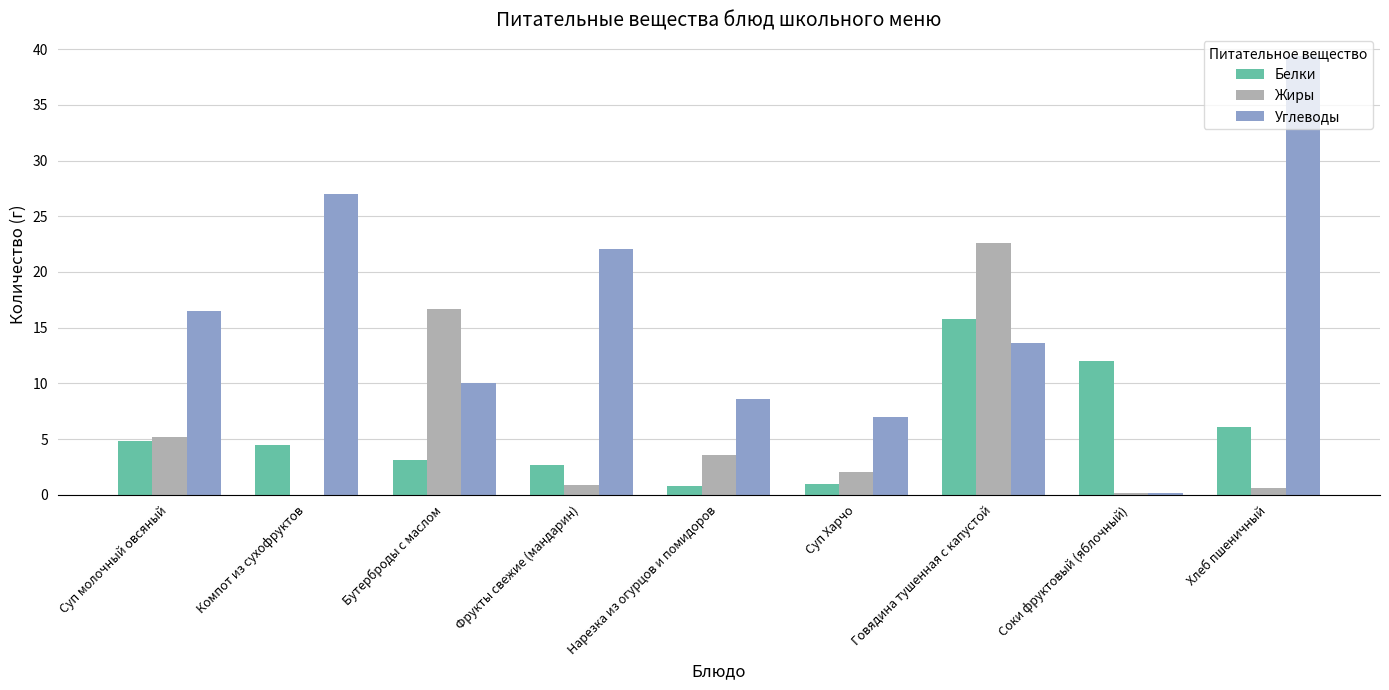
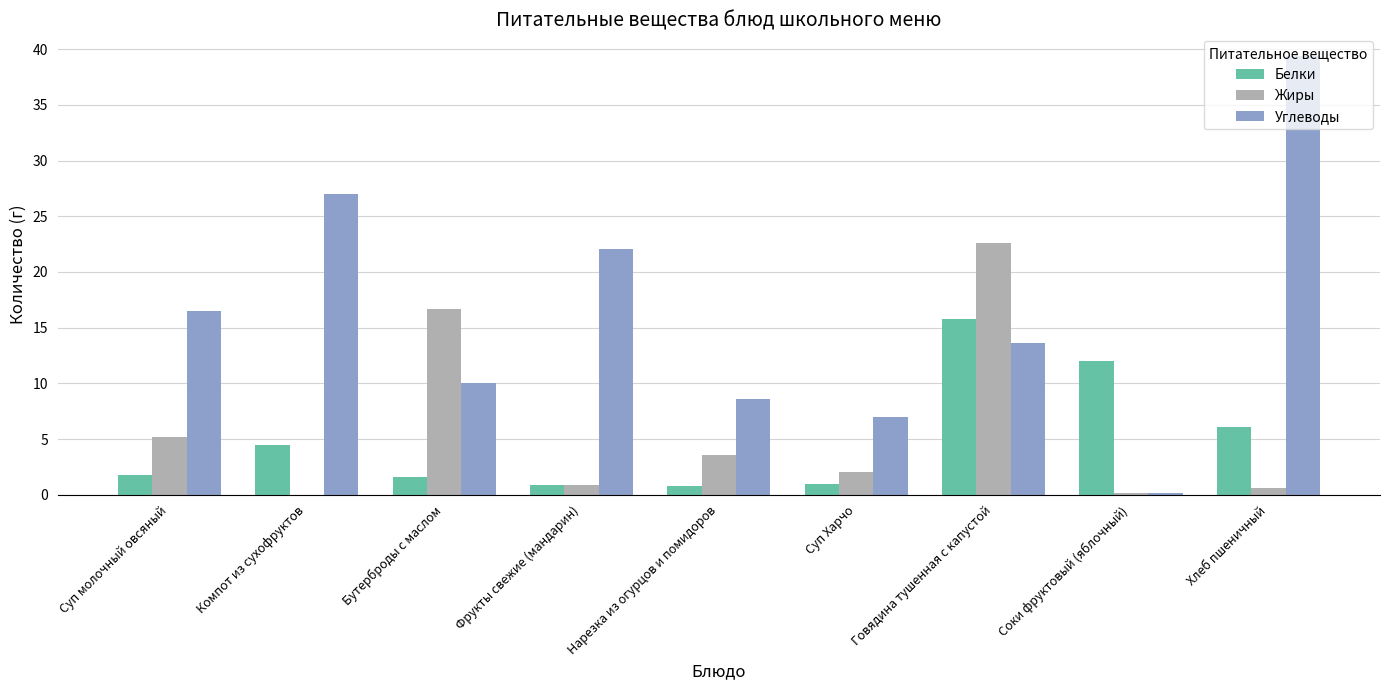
Белки, Суп молочный овсяный: 4.8 -> 1.8
Белки, Бутерброды с маслом: 3.1 -> 1.6
Белки, Фрукты свежие (мандарин): 2.7 -> 0.9
